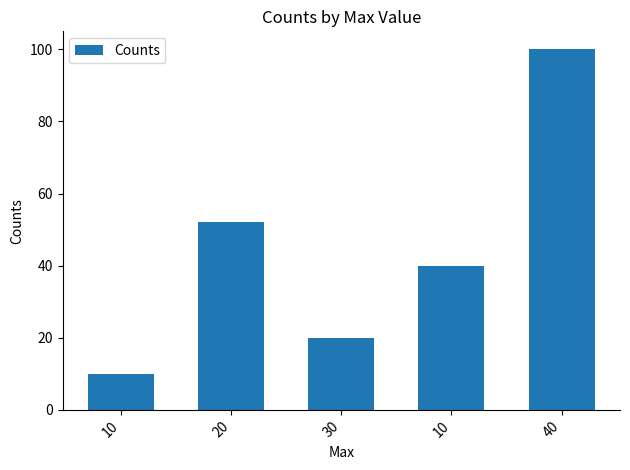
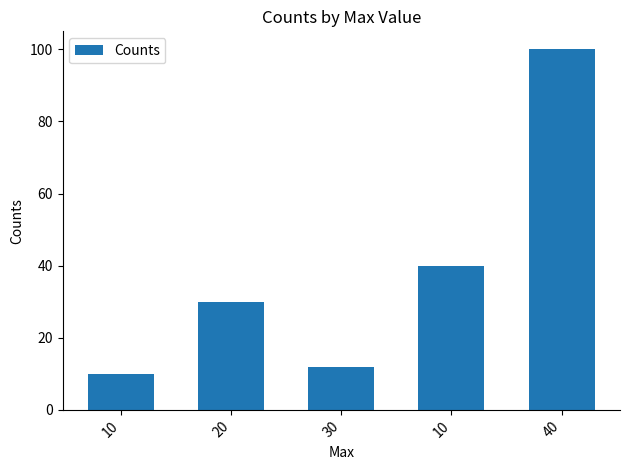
20: 52 -> 30
30: 20 -> 12
